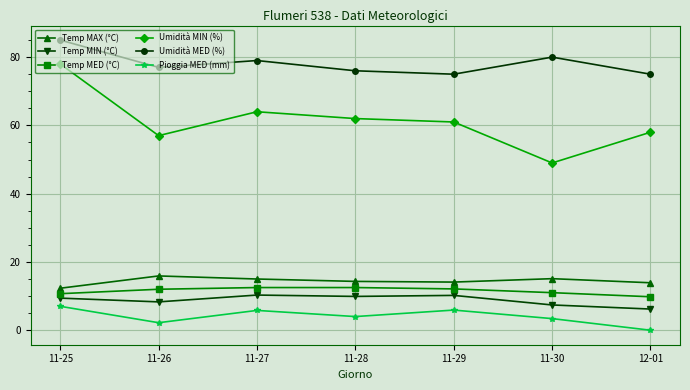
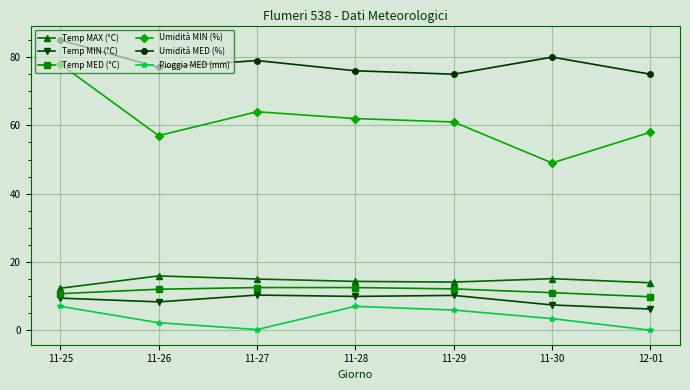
Pioggia MED (mm), 11-27: 6 -> 0
Pioggia MED (mm), 11-28: 4 -> 7
